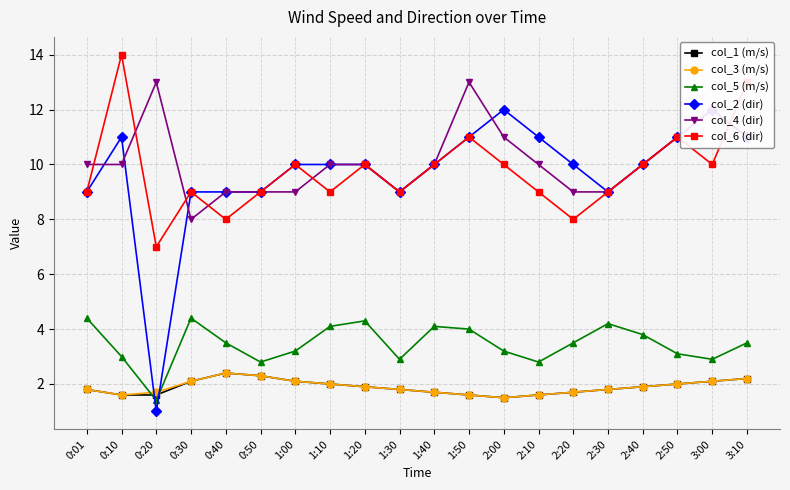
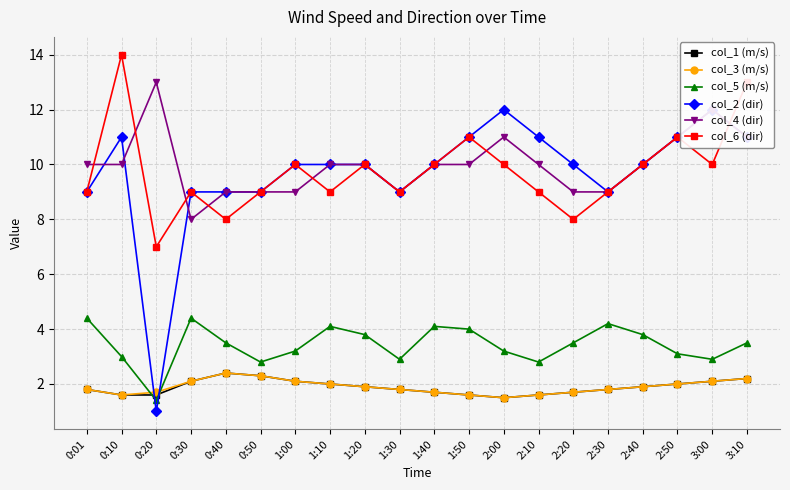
col_5 (m/s), 1:20: 4.3 -> 3.8
col_4 (dir), 1:50: 13 -> 10
